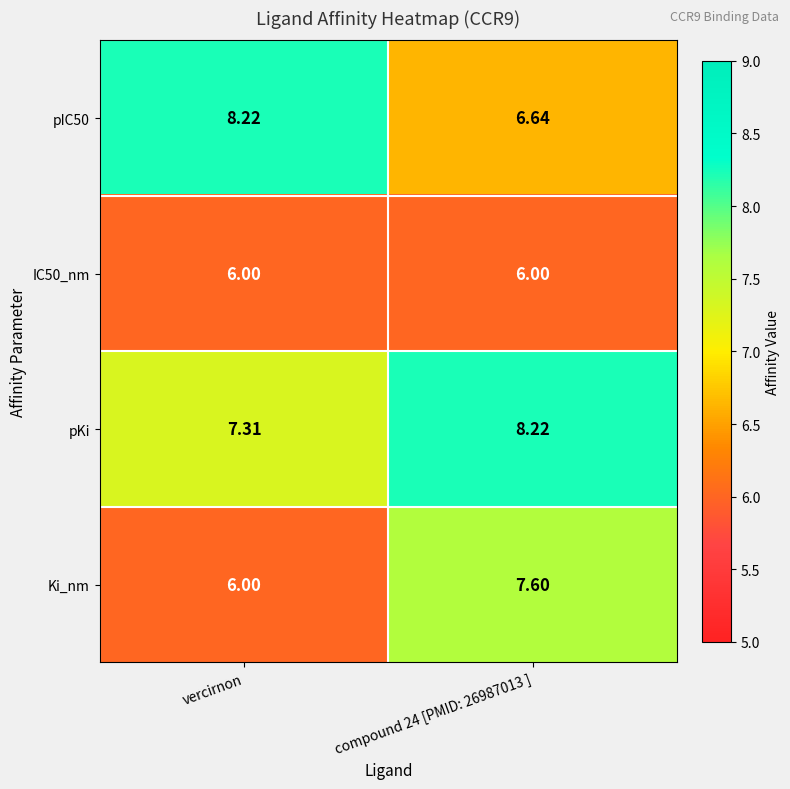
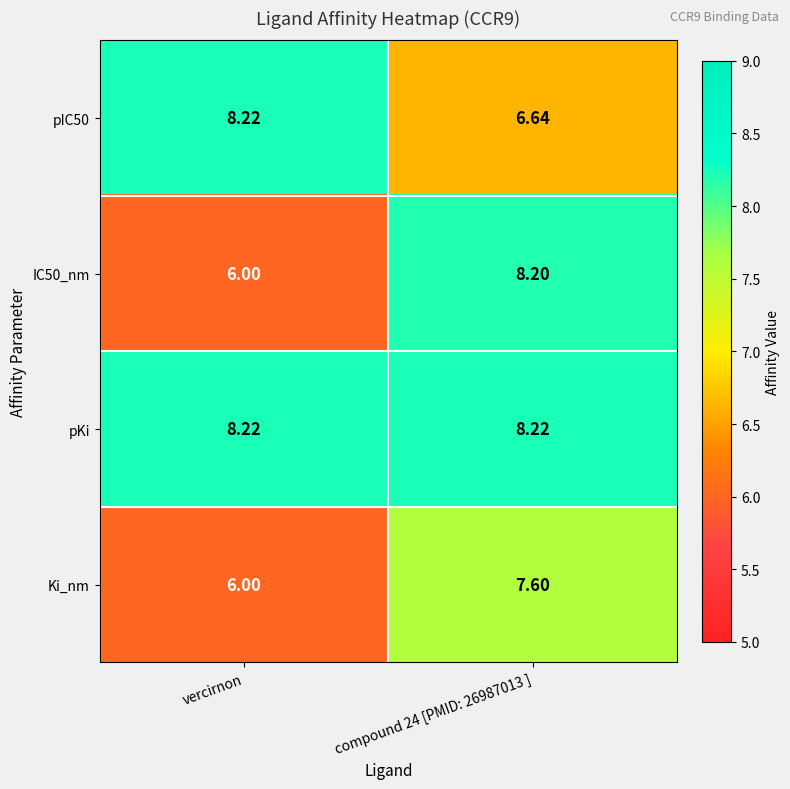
IC50_nm, compound 24 [PMID: 26987013 ]: 6.00 -> 8.20
pKi, vercirnon: 7.31 -> 8.22
